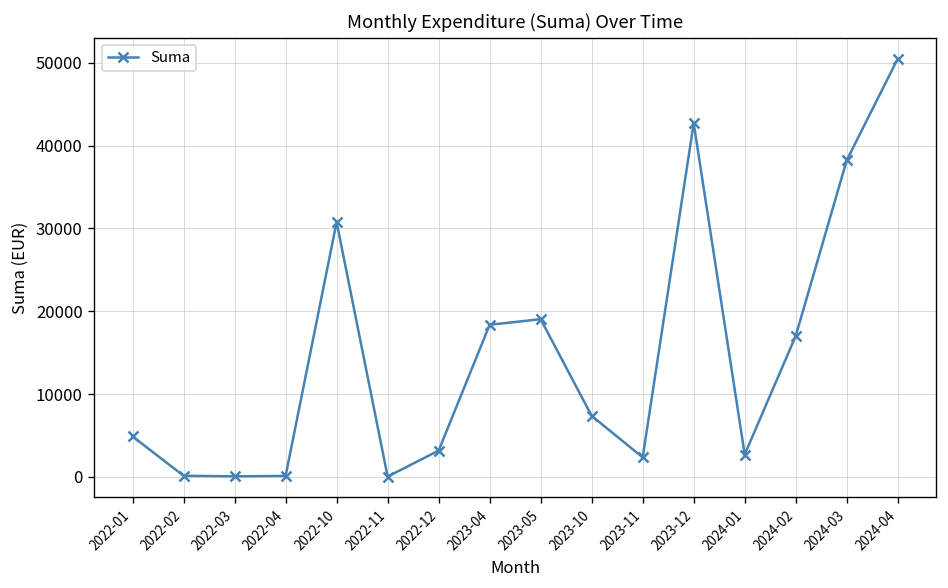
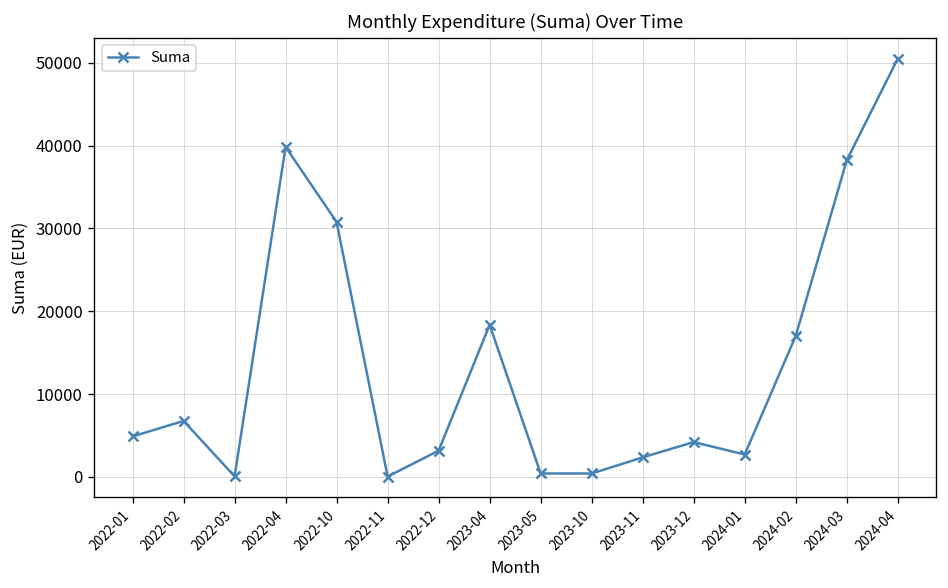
2022-02: 0 -> 7000
2022-04: 0 -> 40000
2023-05: 19000 -> 0
2023-10: 7000 -> 0
2023-12: 43000 -> 4000
